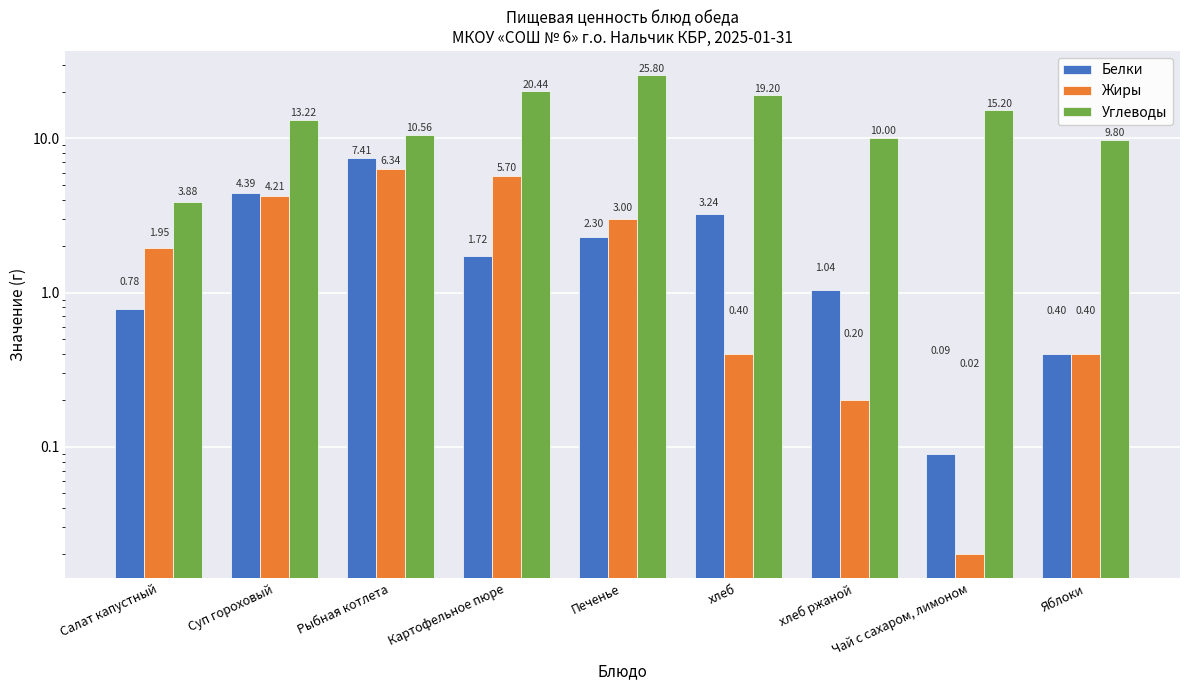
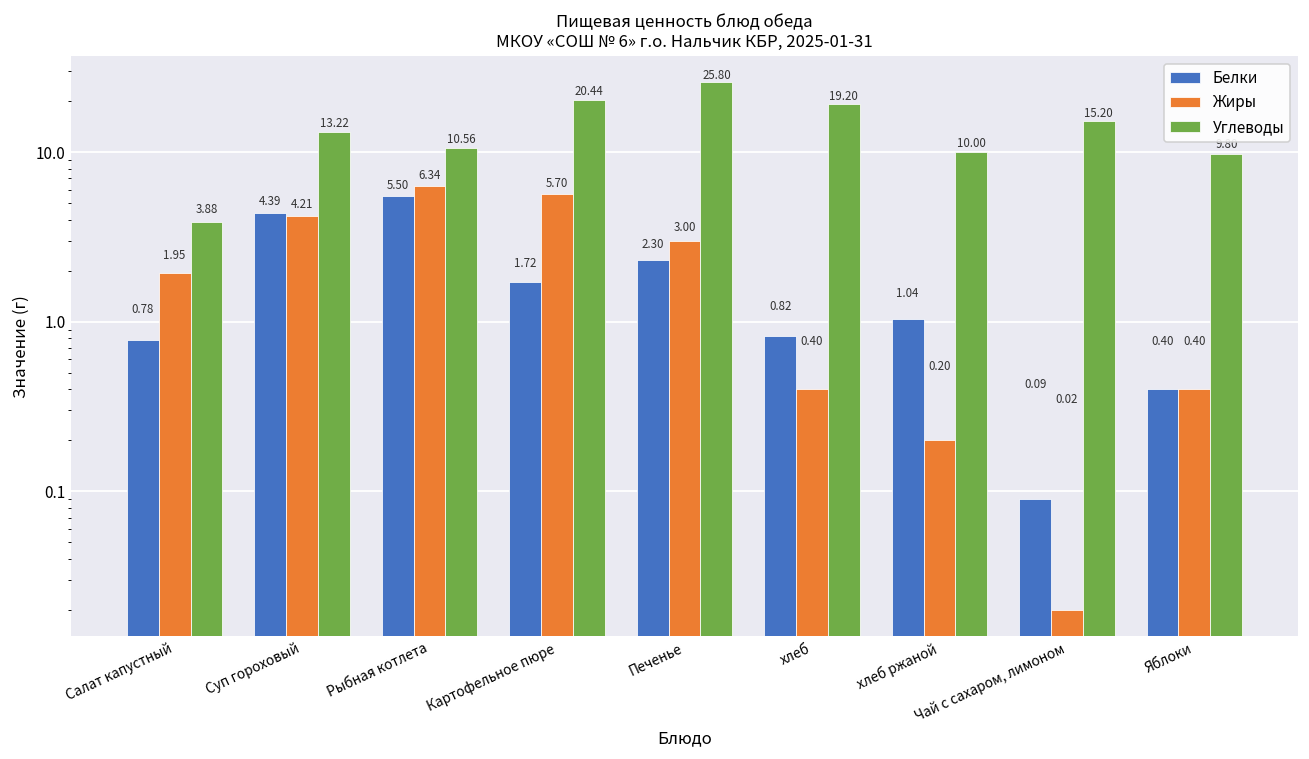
Белки, Рыбная котлета: 7.41 -> 5.50
Белки, хлеб: 3.24 -> 0.82
